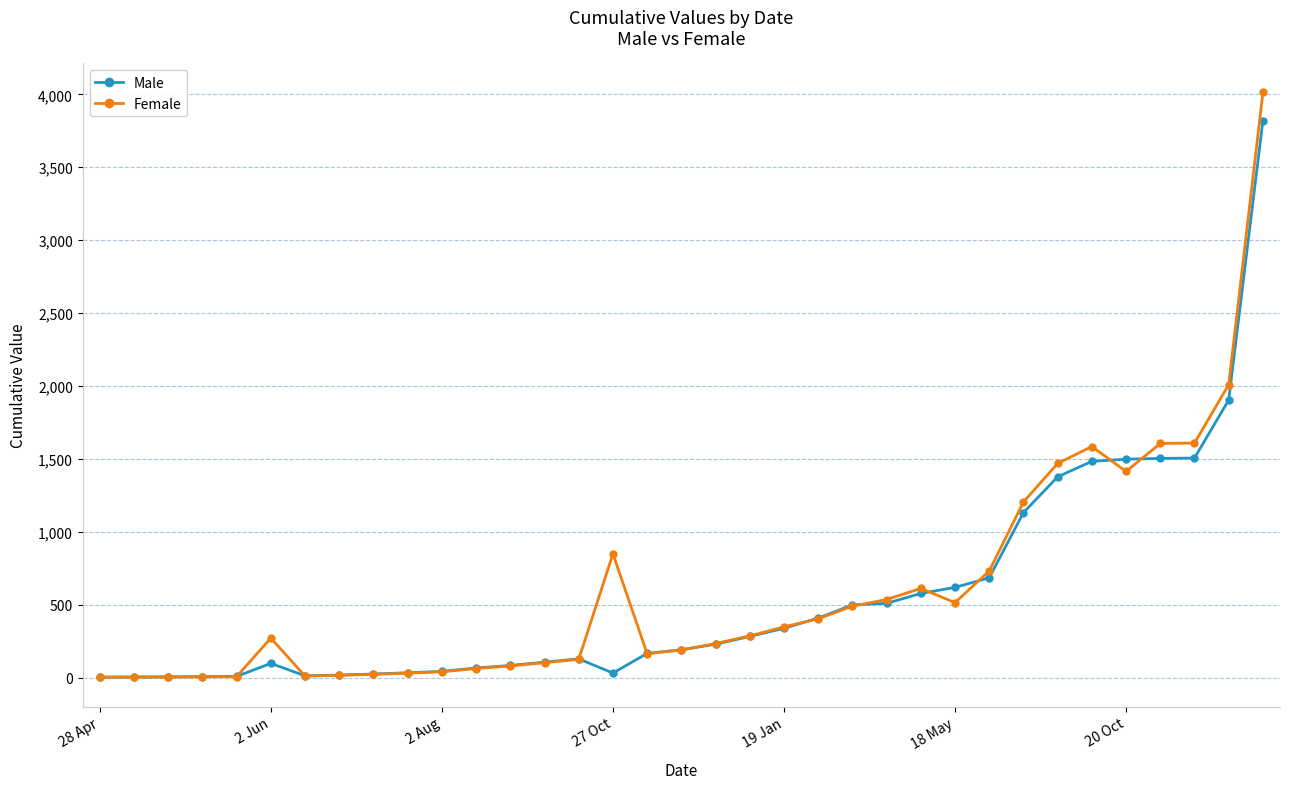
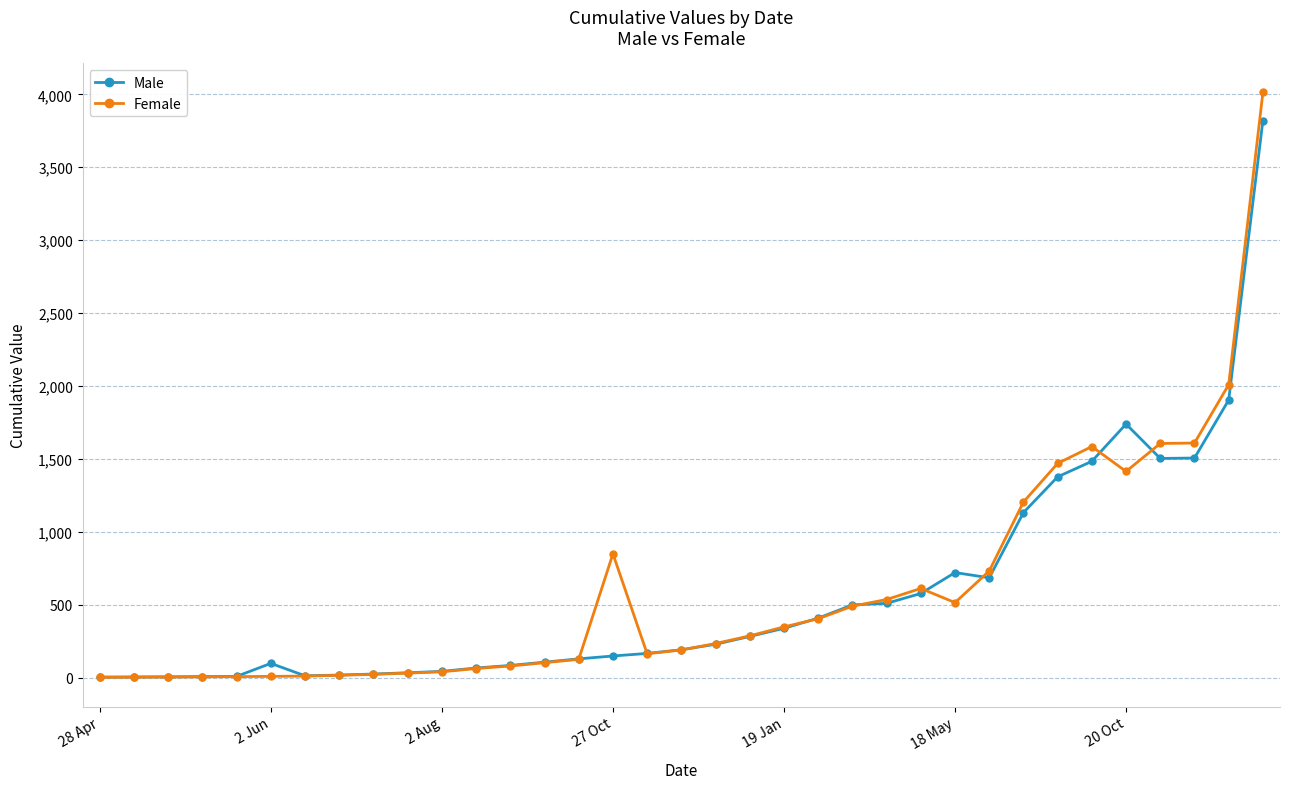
Female, 2 Jun: 270 -> 10
Male, 27 Oct: 30 -> 150
Male, 18 May: 620 -> 720
Male, 20 Oct: 1,500 -> 1,740
